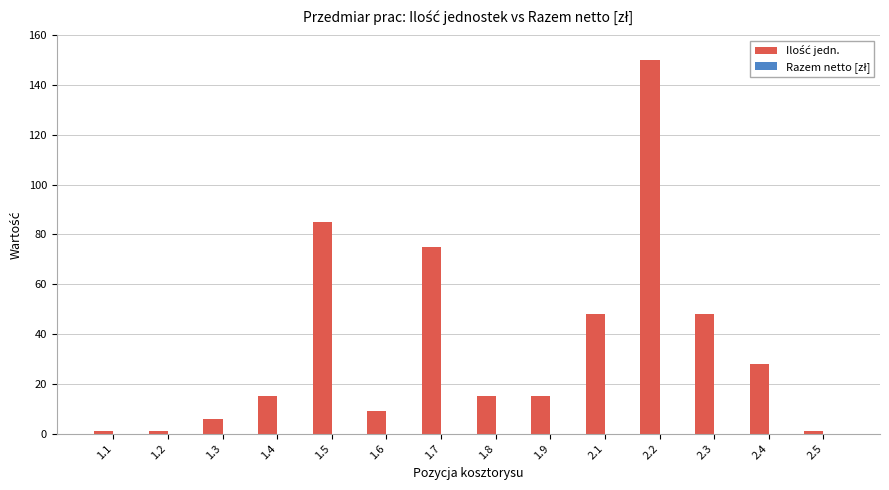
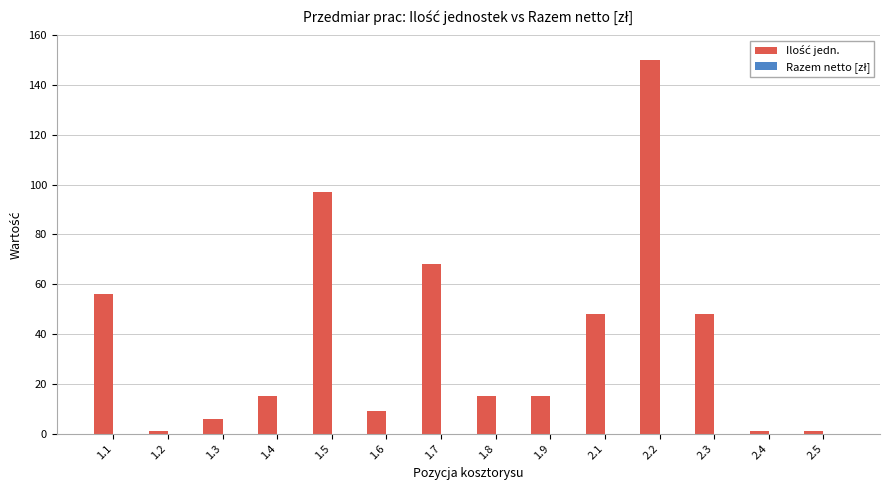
Ilość jedn., 1.1: 1 -> 56
Ilość jedn., 1.5: 85 -> 97
Ilość jedn., 1.7: 75 -> 68
Ilość jedn., 2.4: 28 -> 1
